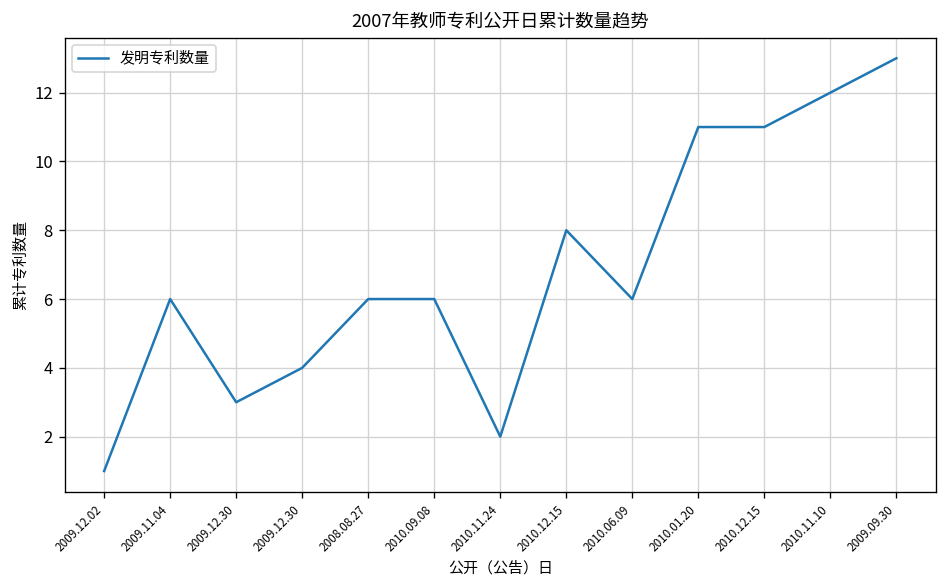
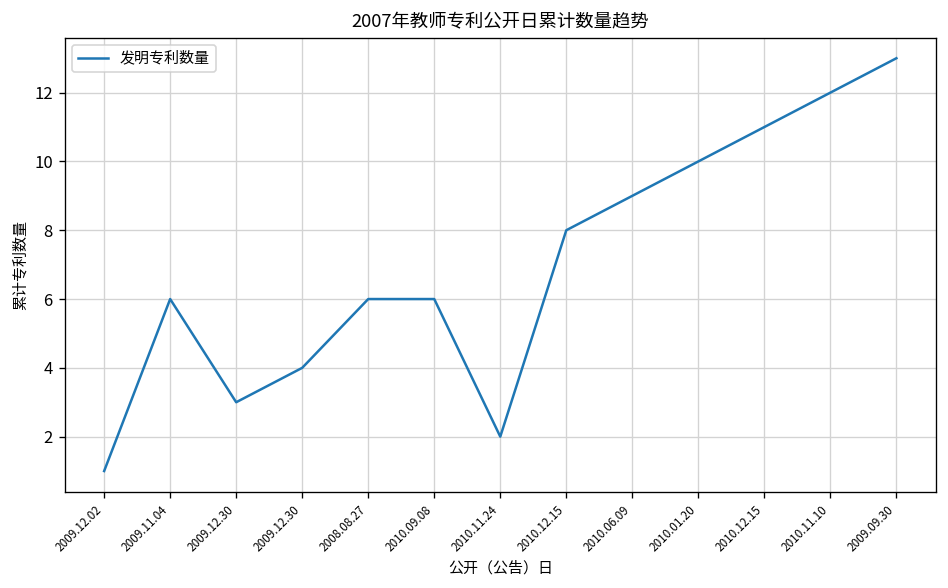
2010.06.09: 6 -> 9
2010.01.20: 11 -> 10
